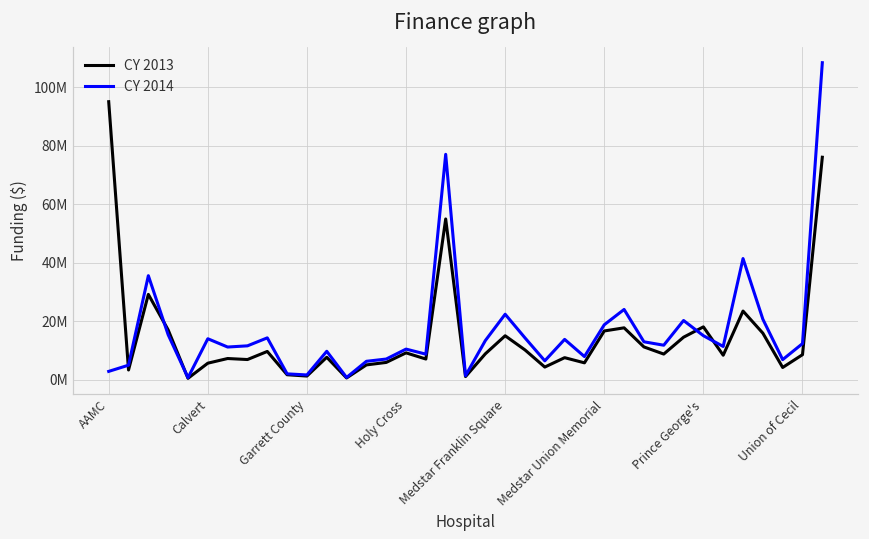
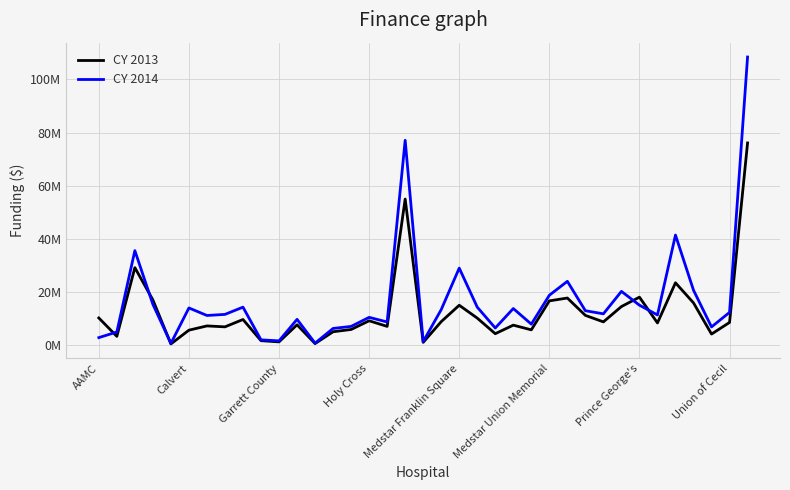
CY 2013, AAMC: 95000000 -> 10000000
CY 2014, Medstar Franklin Square: 22000000 -> 29000000
